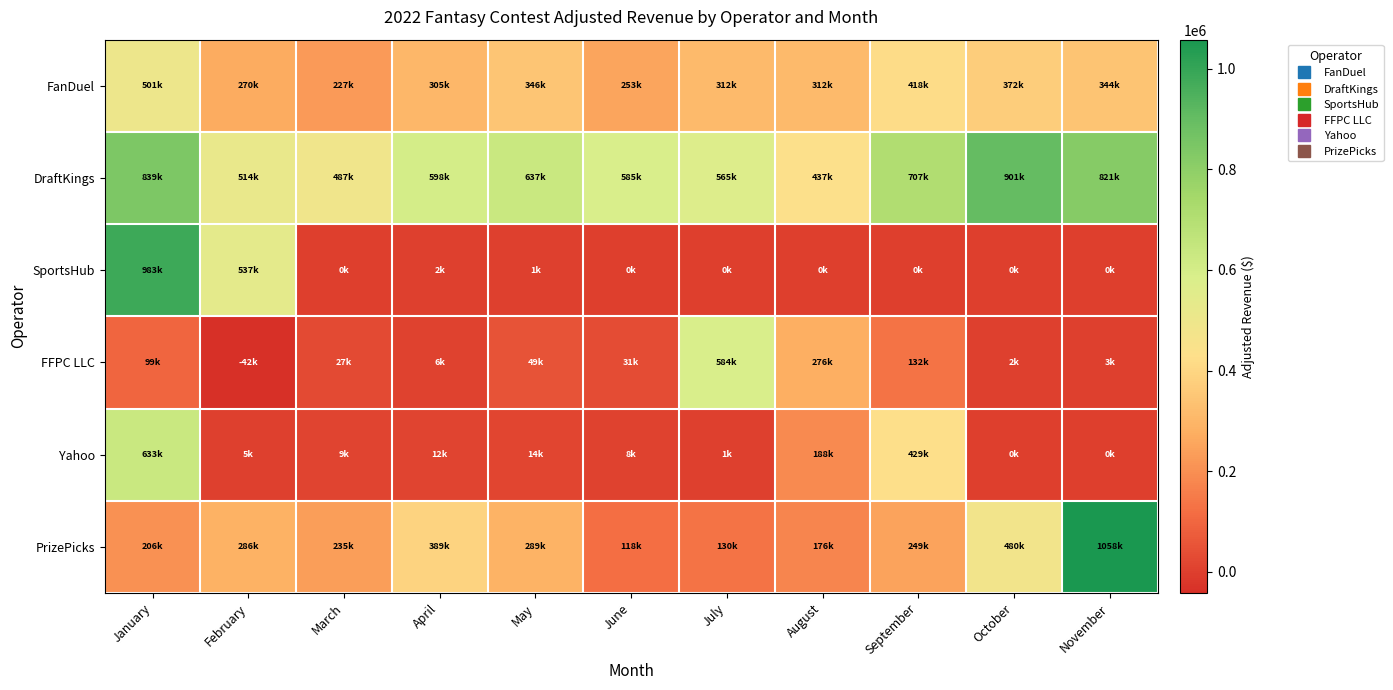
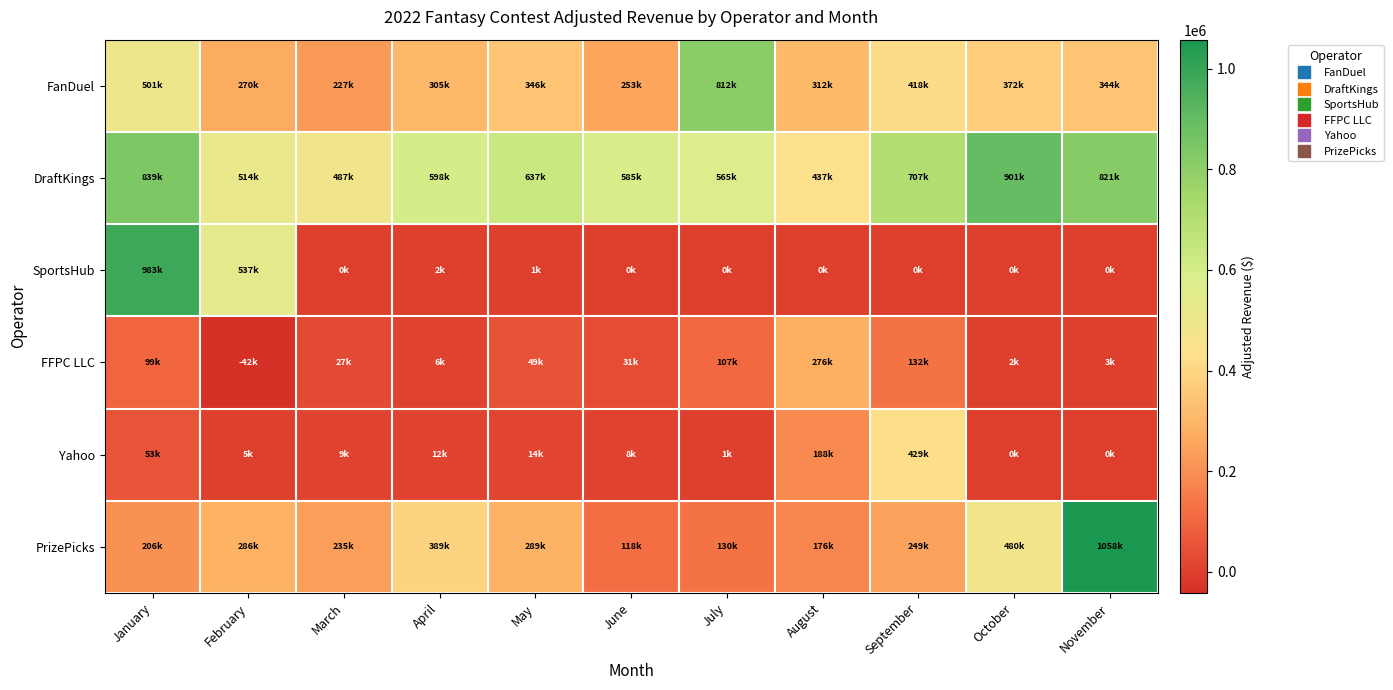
FanDuel, July: 312k -> 812k
FFPC LLC, July: 584k -> 107k
Yahoo, January: 633k -> 53k
